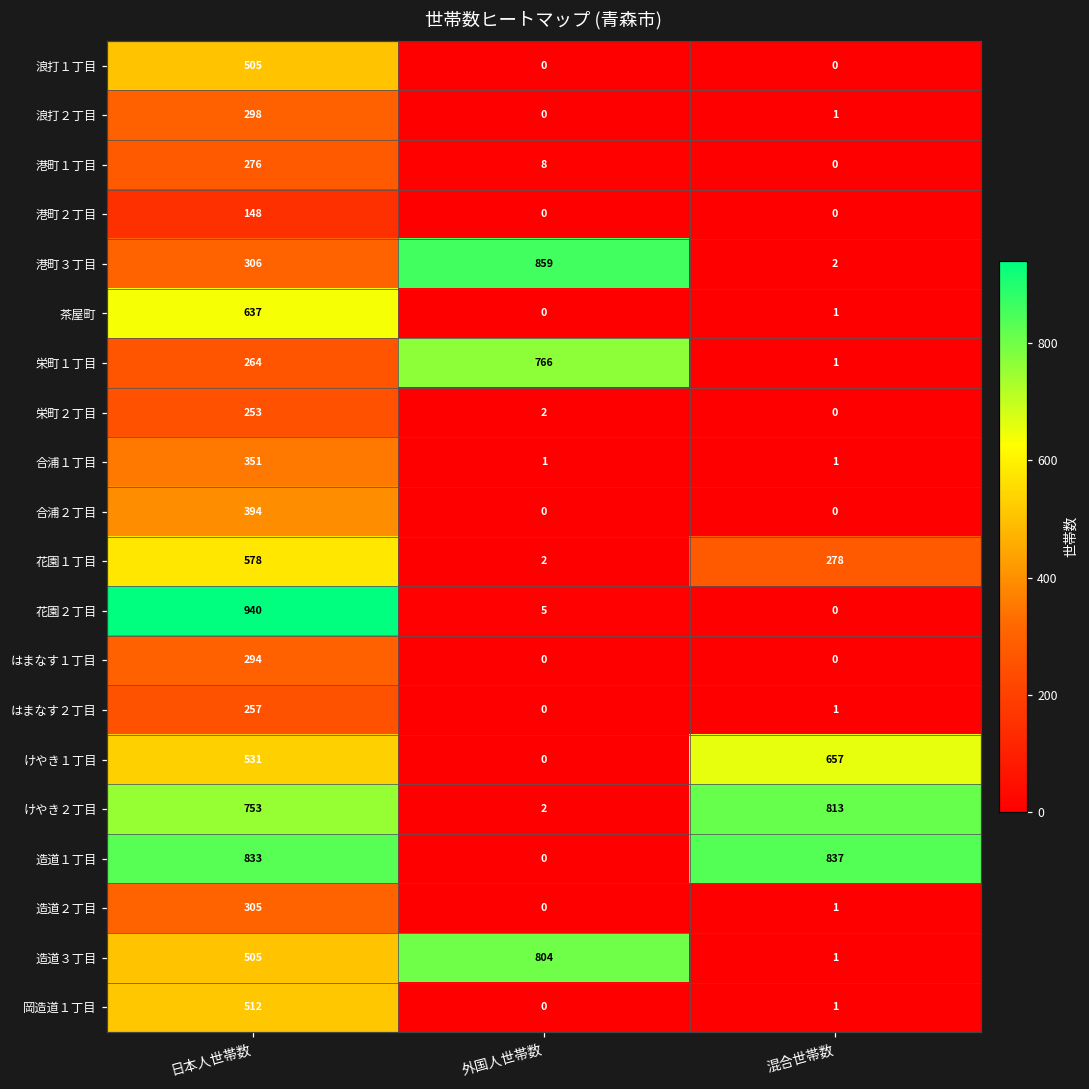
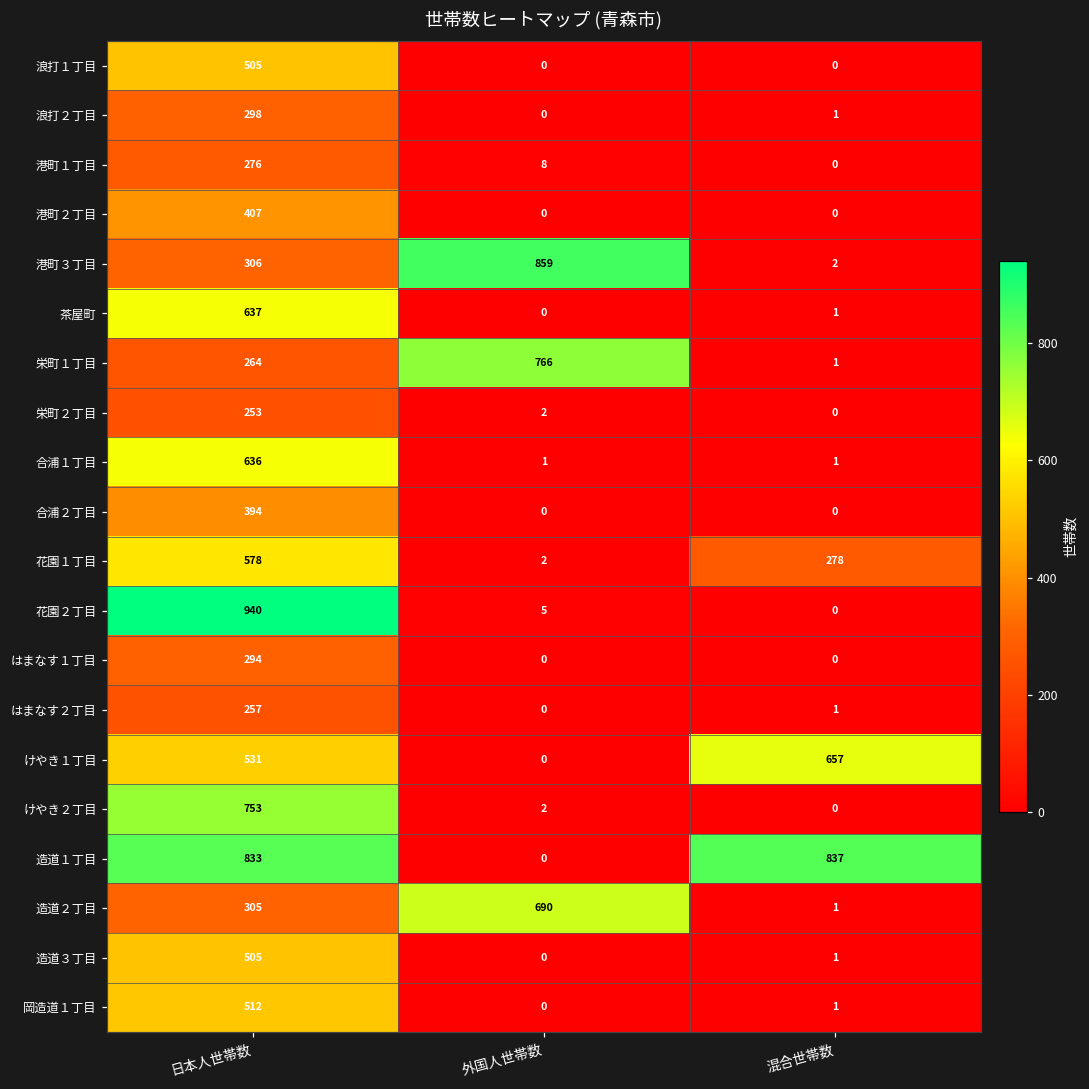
港町２丁目, 日本人世帯数: 148 -> 407
合浦１丁目, 日本人世帯数: 351 -> 636
けやき２丁目, 混合世帯数: 813 -> 0
造道２丁目, 外国人世帯数: 0 -> 690
造道３丁目, 外国人世帯数: 804 -> 0
